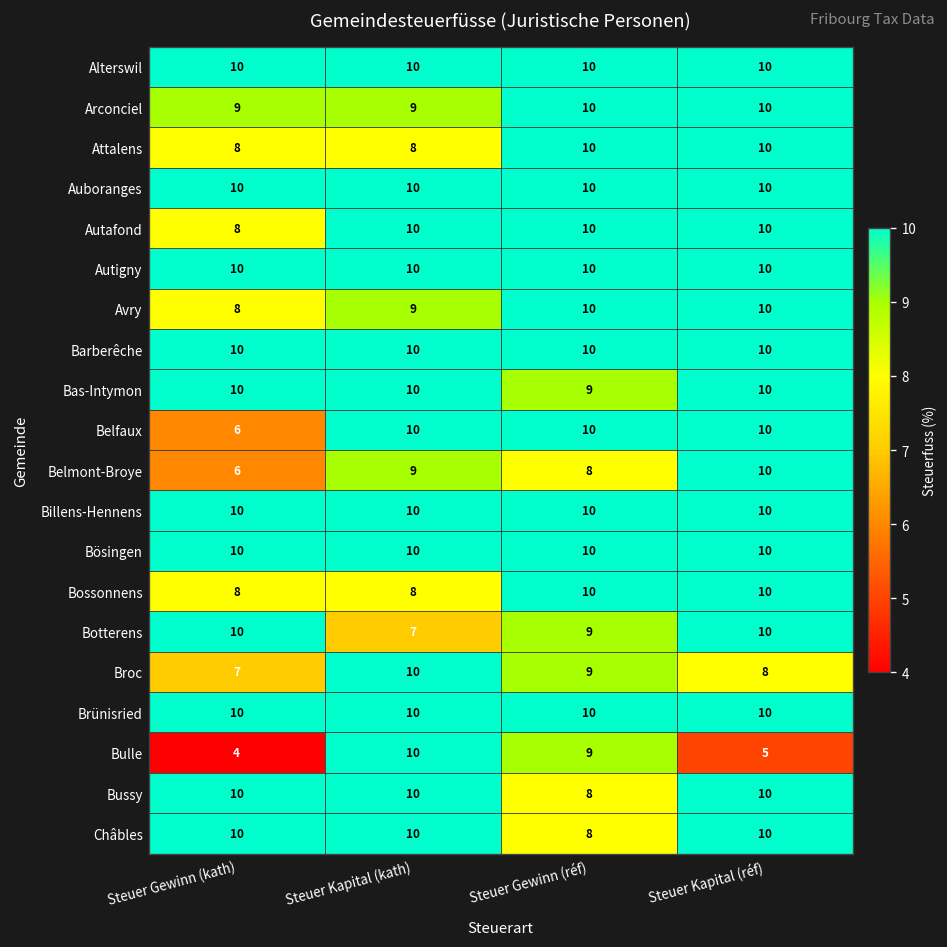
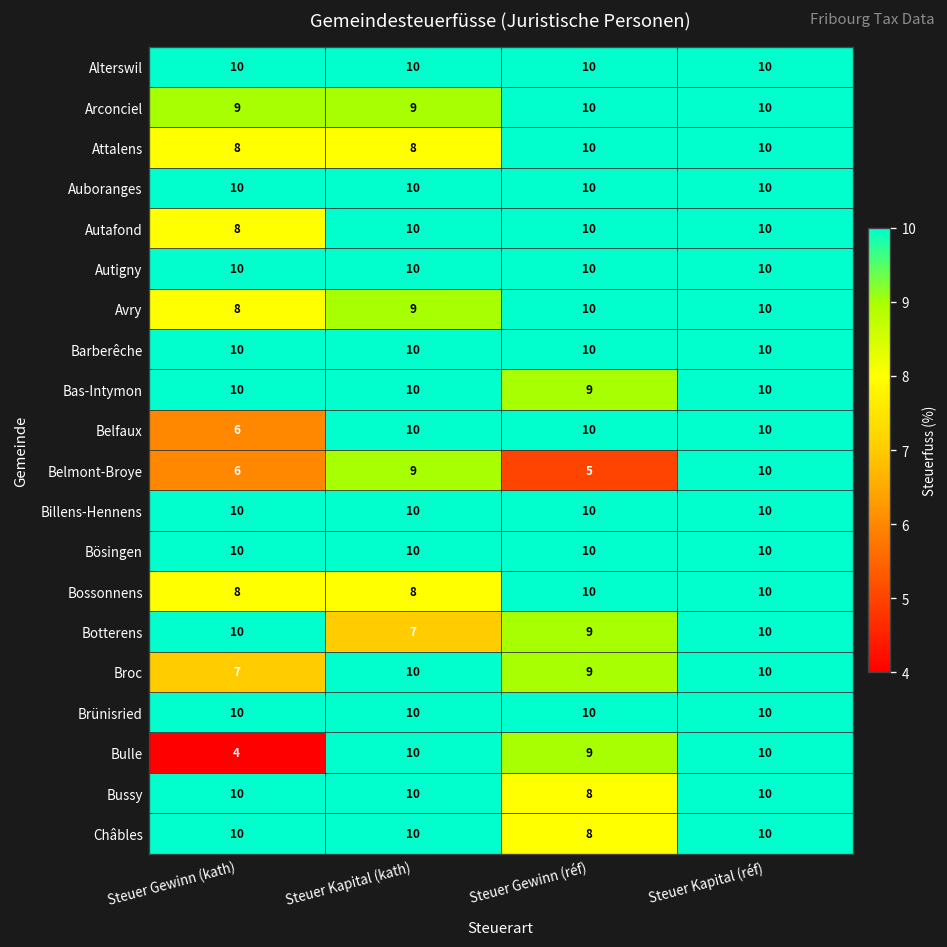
Belmont-Broye, Steuer Gewinn (réf): 8 -> 5
Broc, Steuer Kapital (réf): 8 -> 10
Bulle, Steuer Kapital (réf): 5 -> 10
